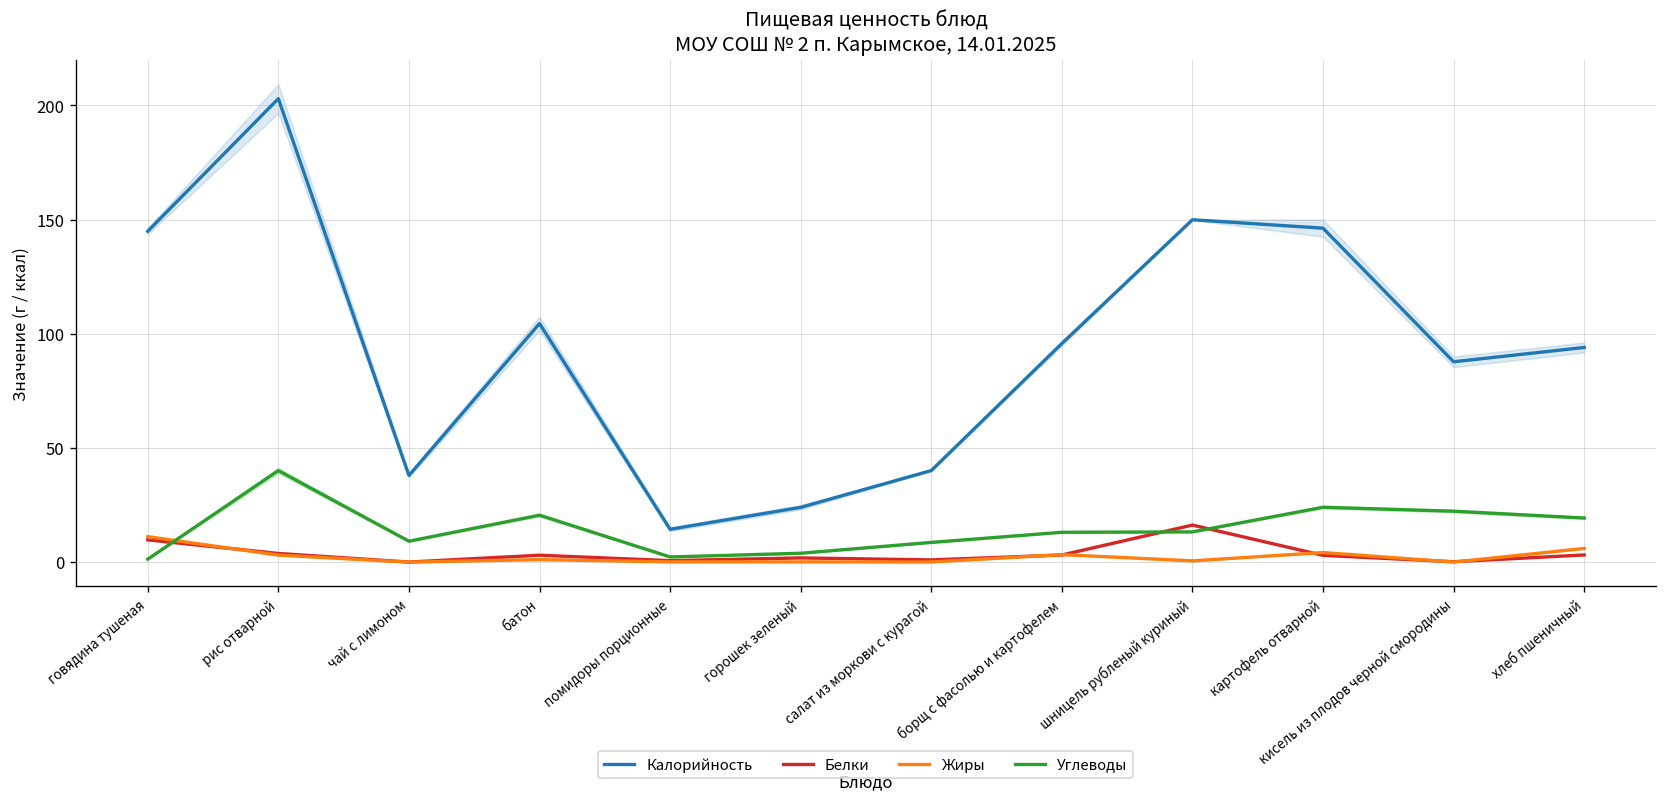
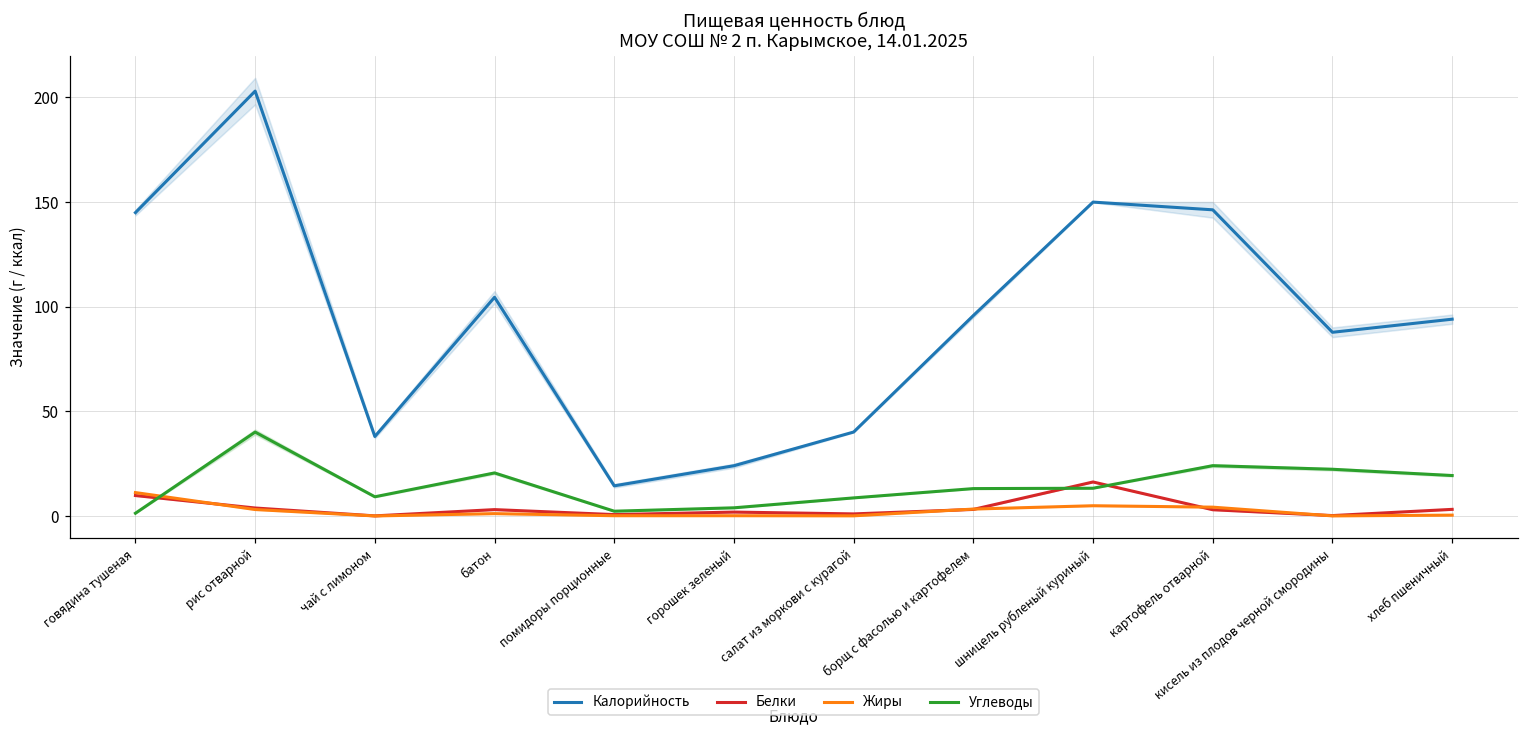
Жиры, шницель рубленый куриный: 1 -> 5
Жиры, хлеб пшеничный: 6 -> 0
